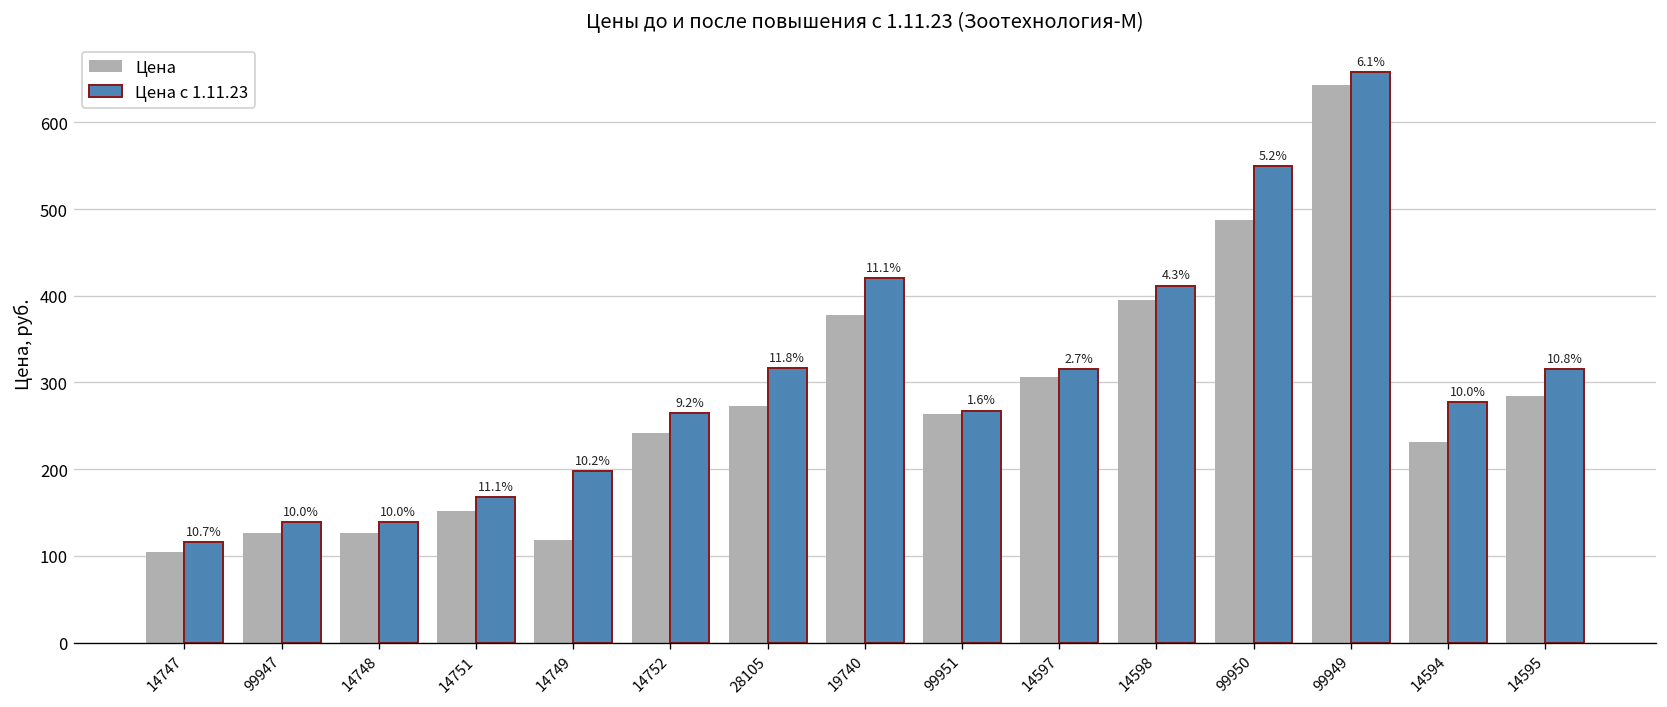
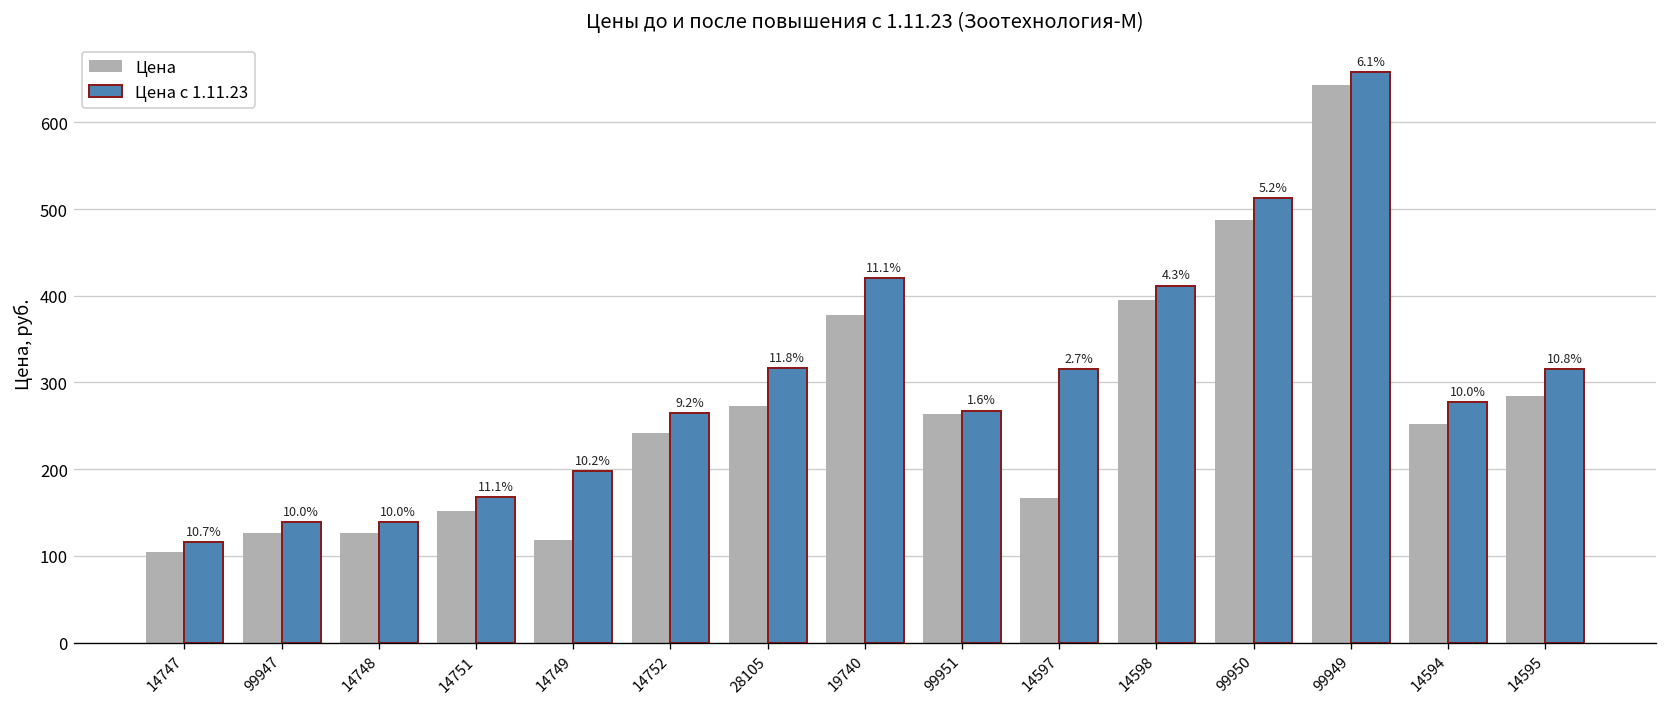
Цена, 14597: 310 -> 170
Цена с 1.11.23, 99950: 550 -> 510
Цена, 14594: 230 -> 250
